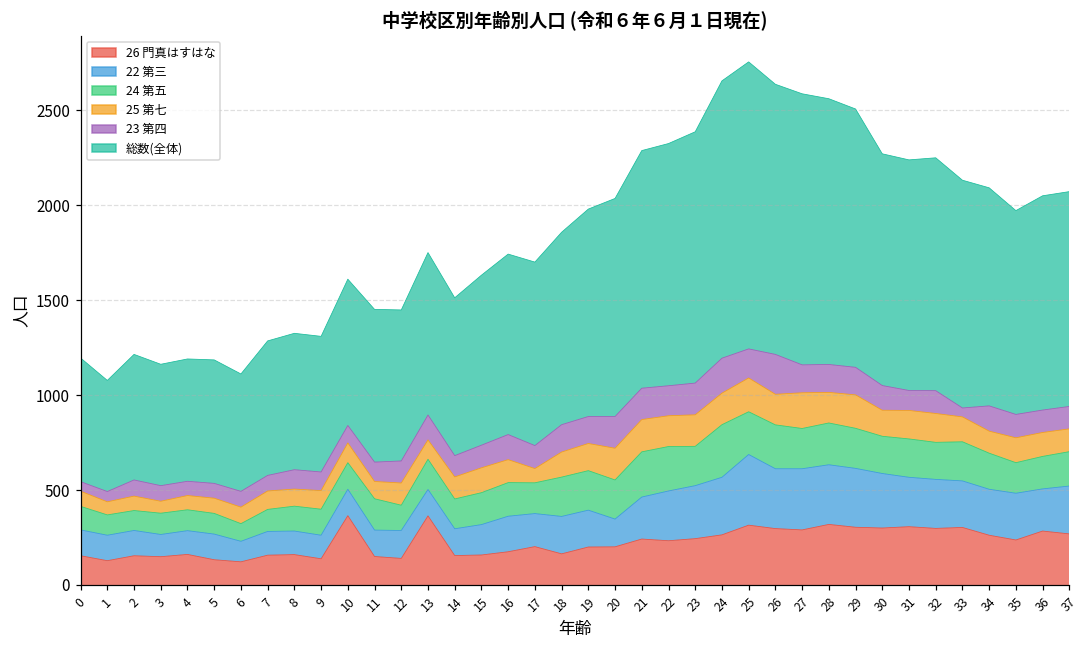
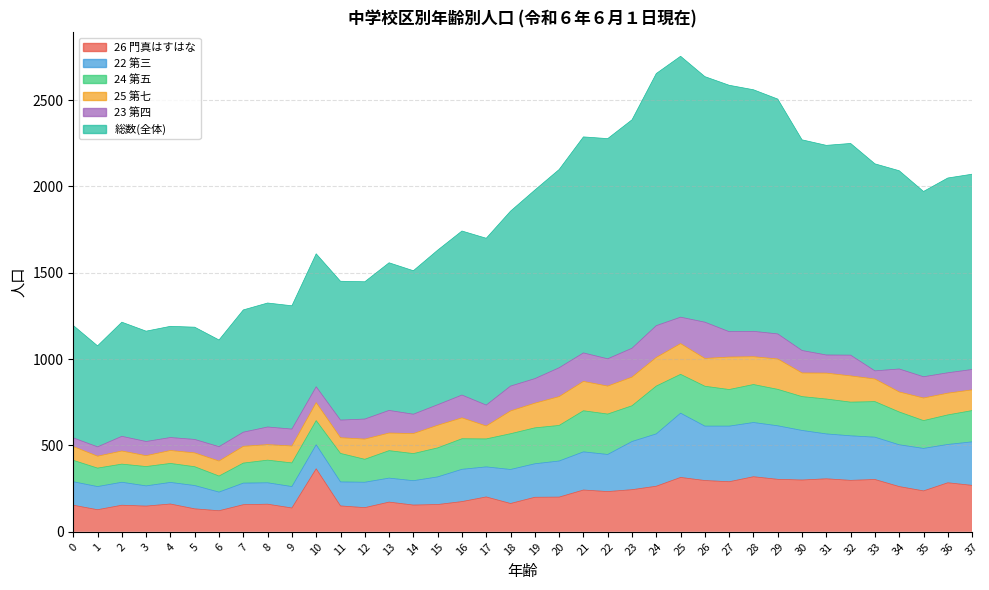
26 門真はすはな, 13: 360 -> 170
22 第三, 20: 150 -> 210
22 第三, 22: 260 -> 220
